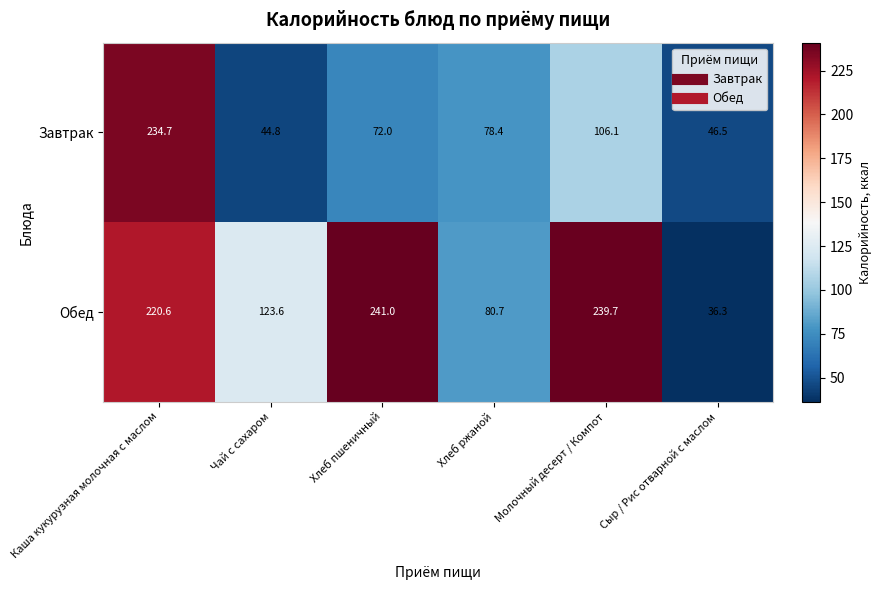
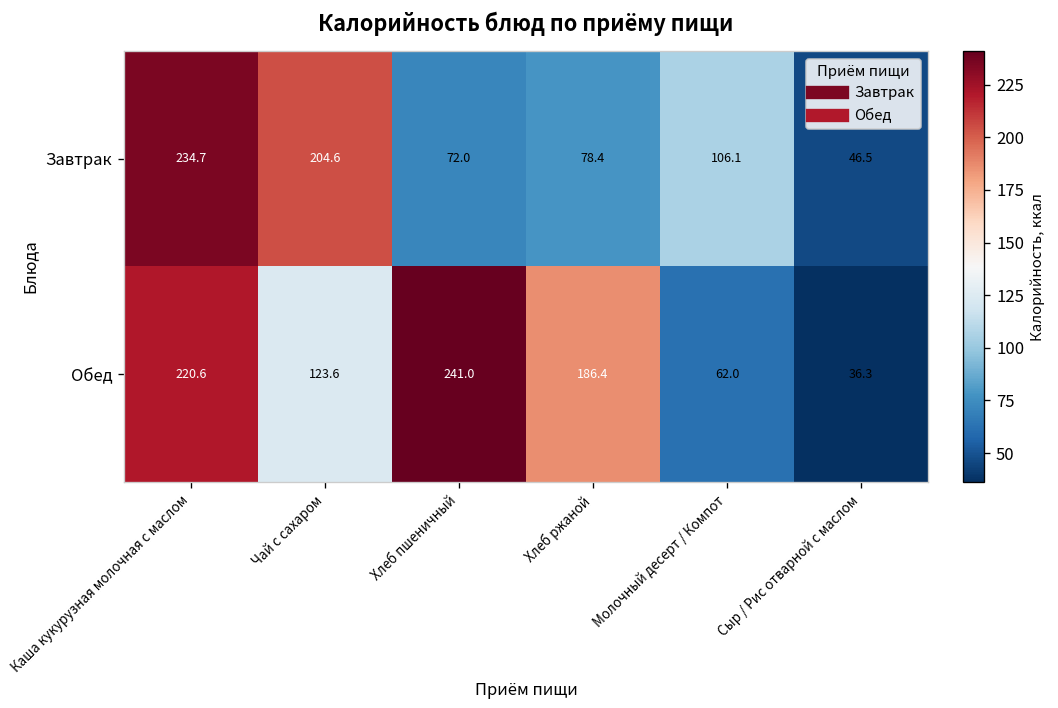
Завтрак, Чай с сахаром: 44.8 -> 204.6
Обед, Хлеб ржаной: 80.7 -> 186.4
Обед, Молочный десерт / Компот: 239.7 -> 62.0
